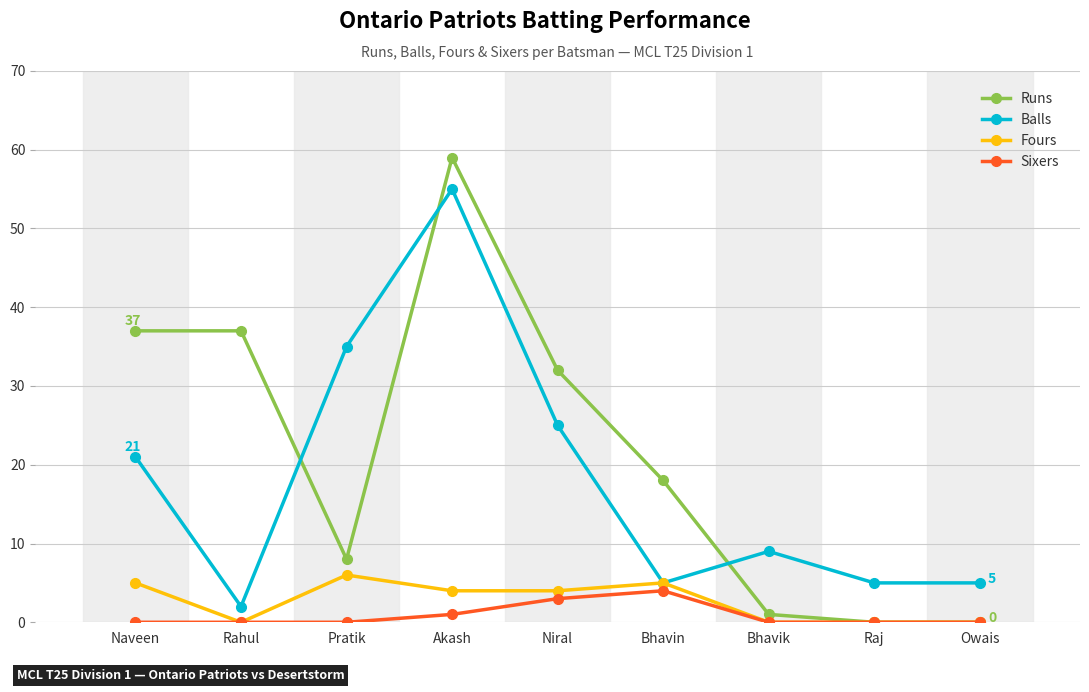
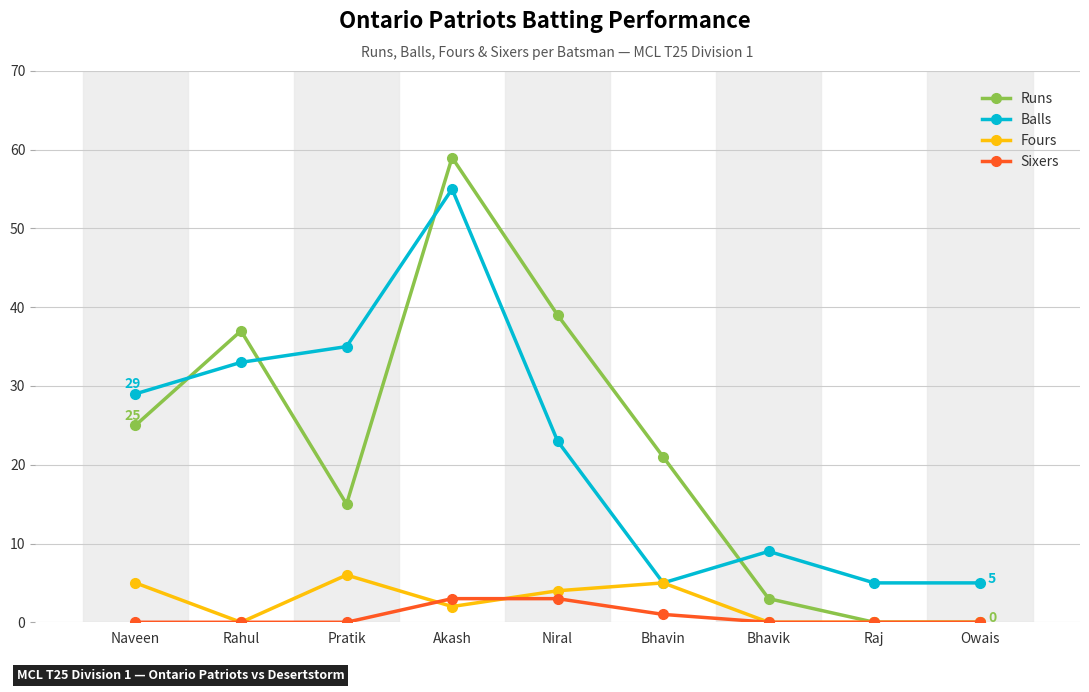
Runs, Naveen: 37 -> 25
Balls, Naveen: 21 -> 29
Balls, Rahul: 2 -> 33
Runs, Pratik: 8 -> 15
Fours, Akash: 4 -> 2
Sixers, Akash: 1 -> 3
Runs, Niral: 32 -> 39
Balls, Niral: 25 -> 23
Runs, Bhavin: 18 -> 21
Sixers, Bhavin: 4 -> 1
Runs, Bhavik: 1 -> 3
